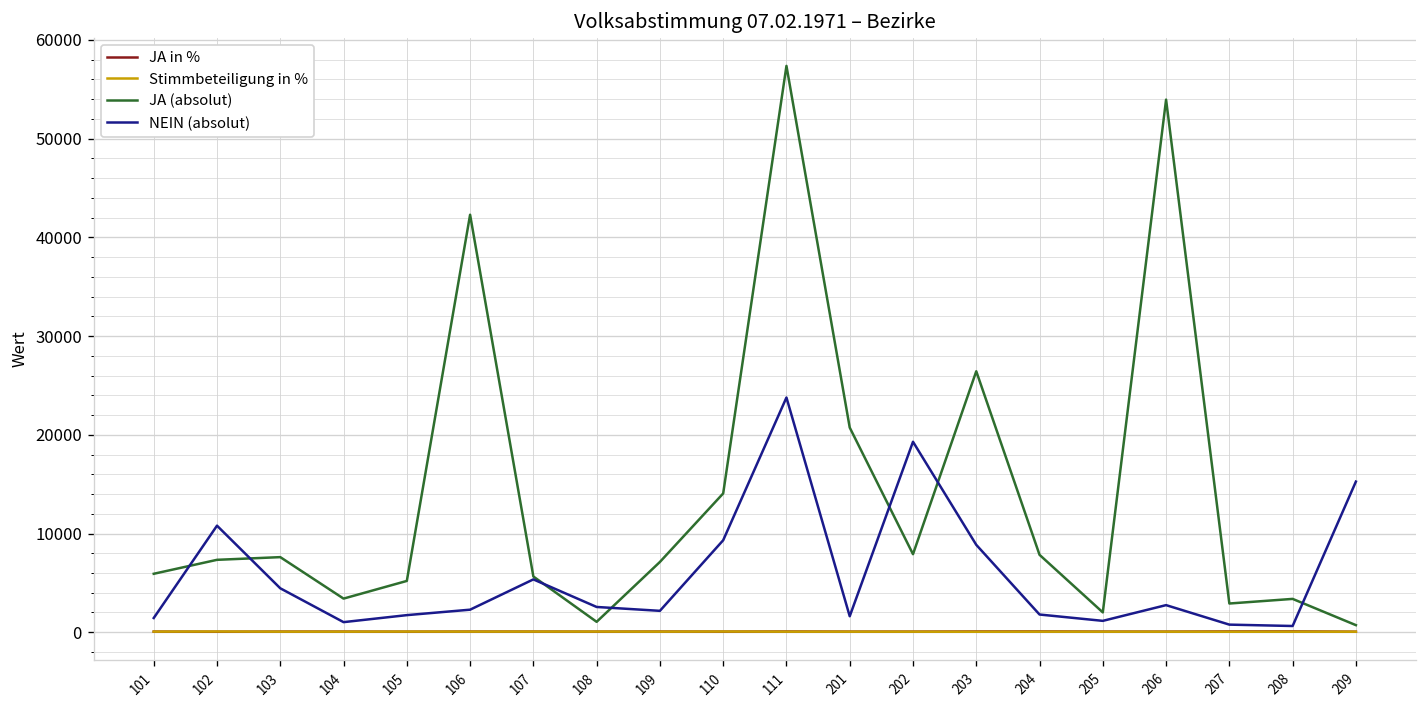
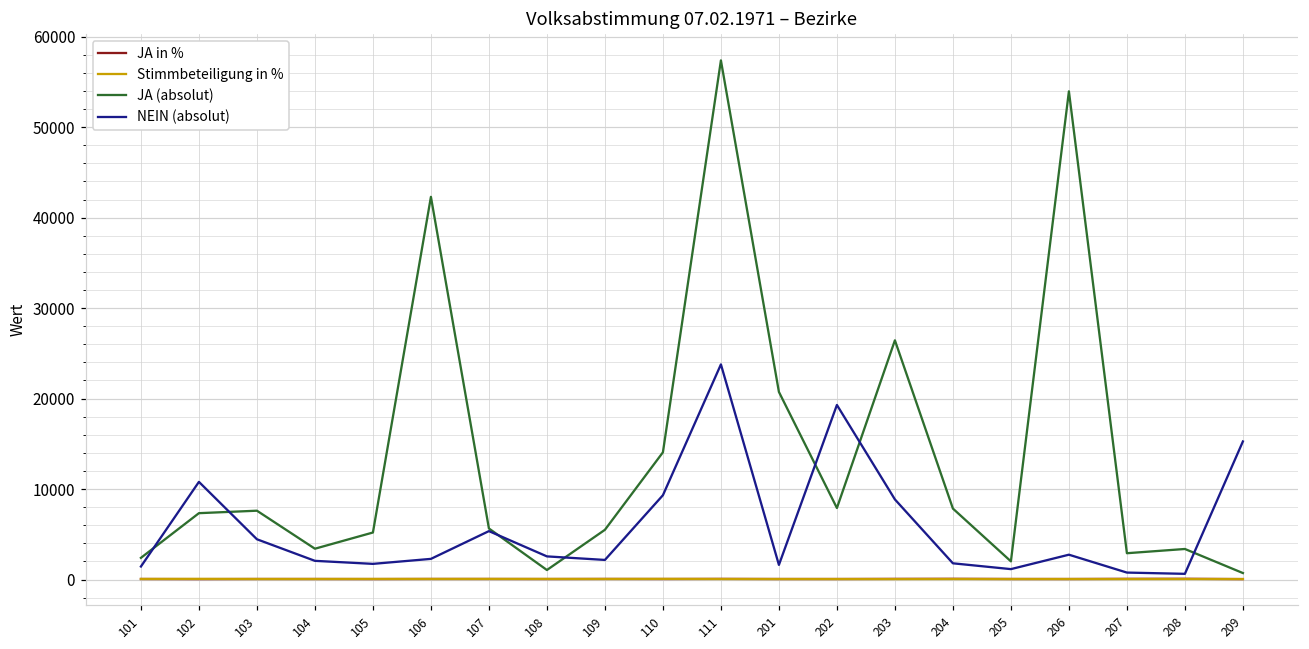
JA (absolut), 101: 6000 -> 2000
NEIN (absolut), 104: 1000 -> 2000
JA (absolut), 109: 7000 -> 5000
